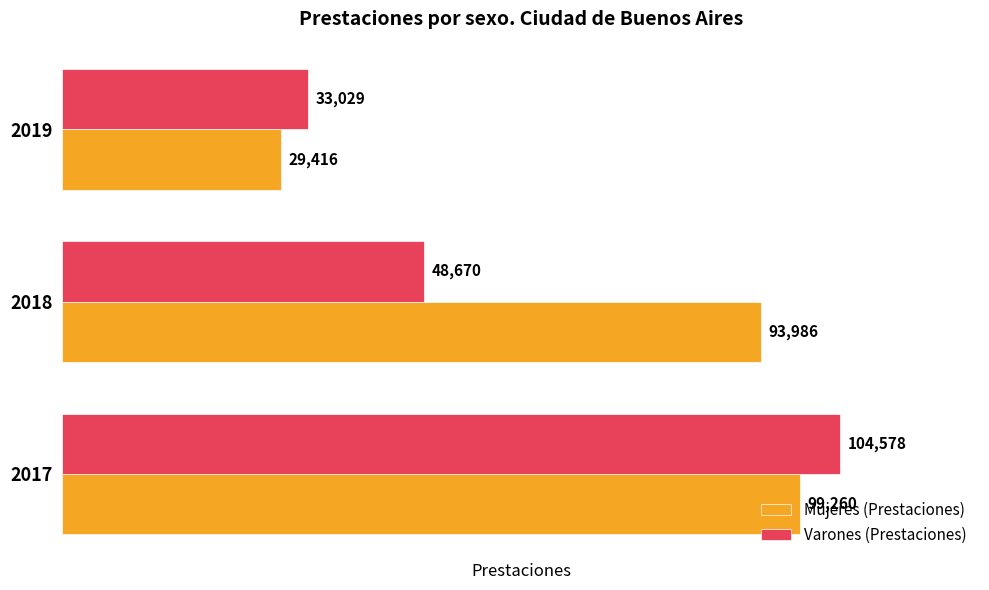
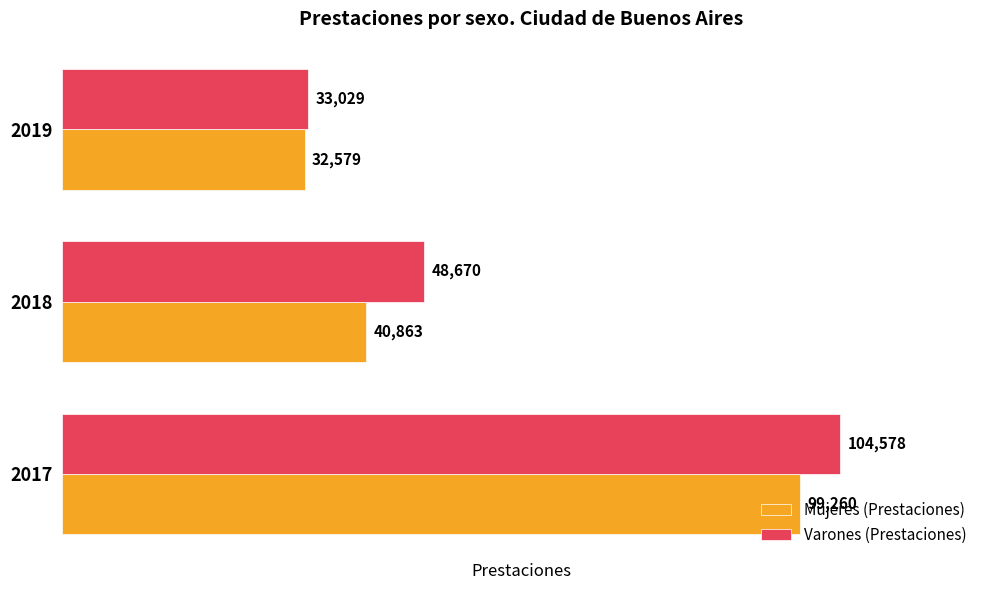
Mujeres (Prestaciones), 2019: 29,416 -> 32,579
Mujeres (Prestaciones), 2018: 93,986 -> 40,863
